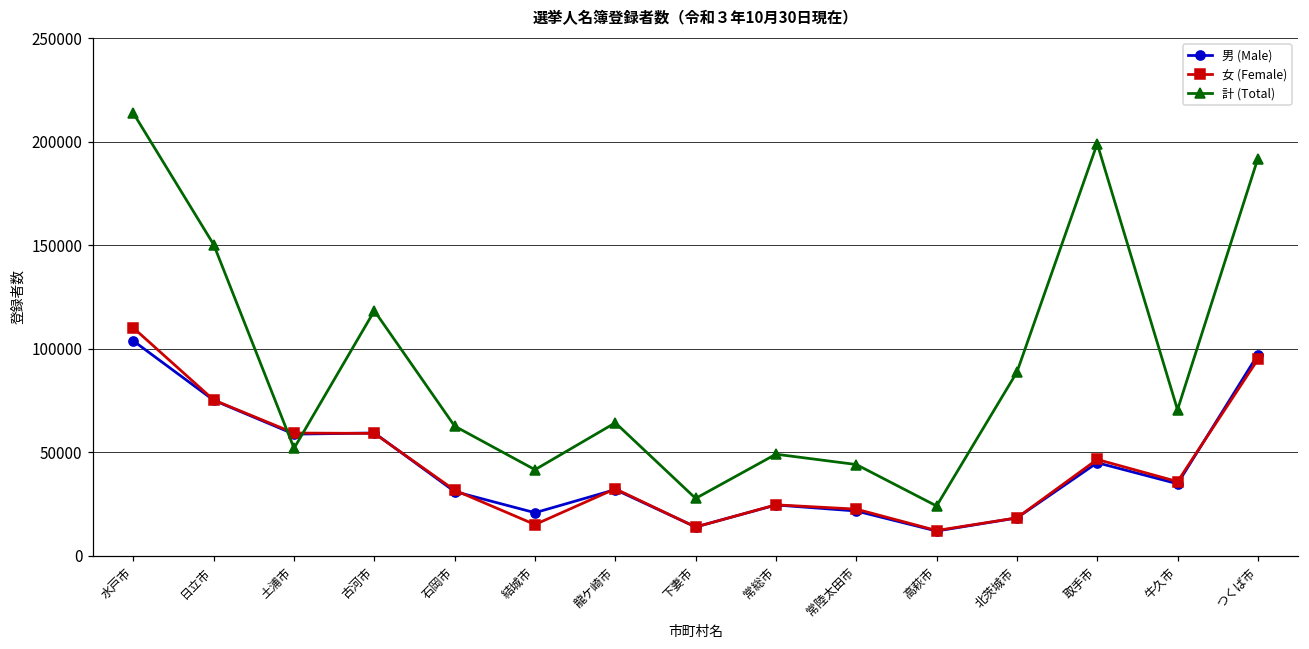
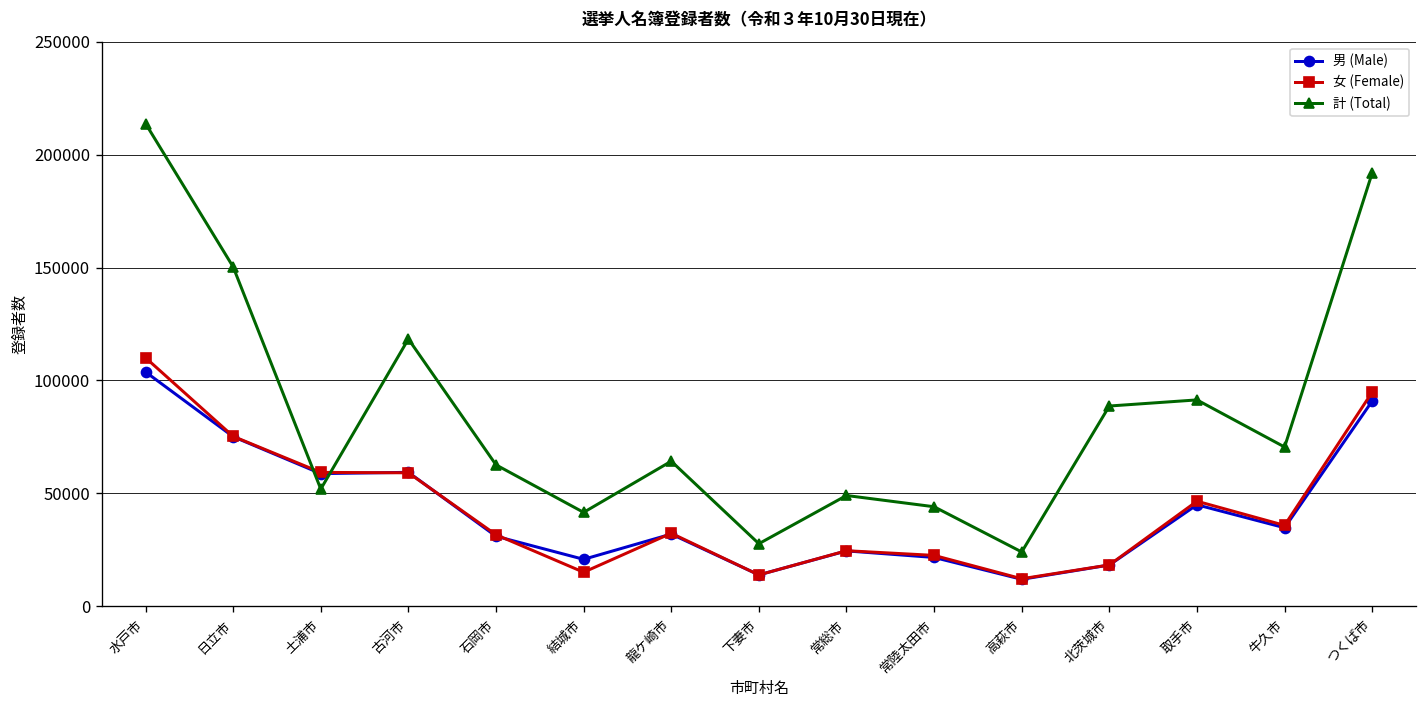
計 (Total), 取手市: 199000 -> 91000
男 (Male), つくば市: 97000 -> 91000
